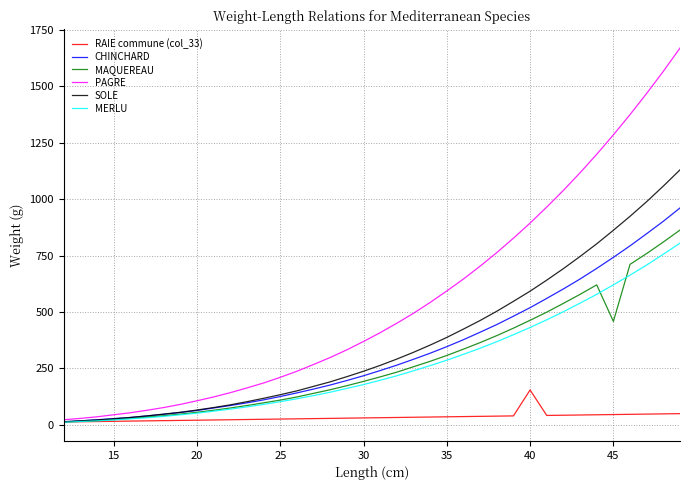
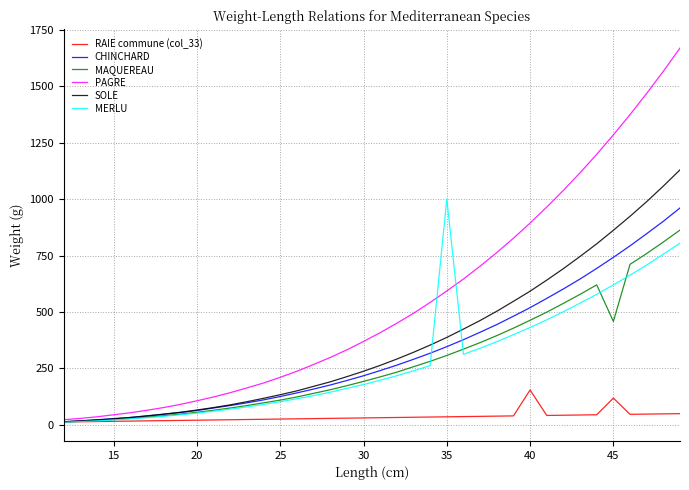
MERLU, 35: 290 -> 1000
RAIE commune (col_33), 45: 50 -> 120
